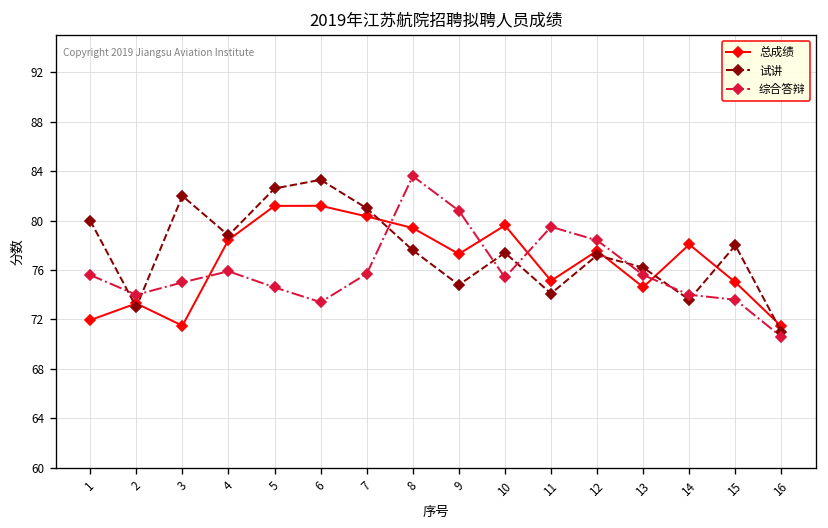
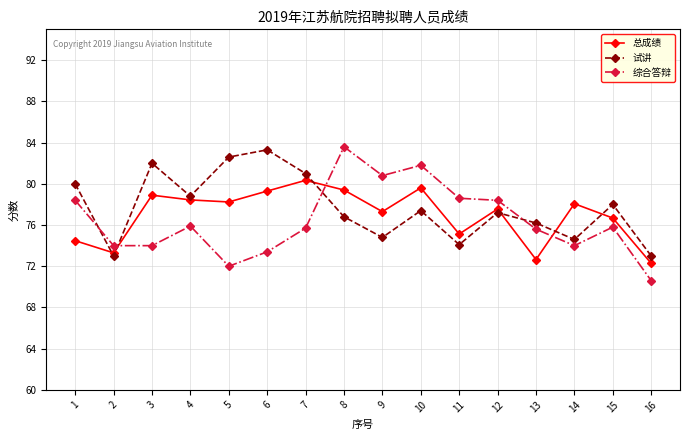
总成绩, 1: 72.0 -> 74.5
综合答辩, 1: 75.6 -> 78.4
总成绩, 3: 71.5 -> 78.9
综合答辩, 3: 75 -> 74
总成绩, 5: 81.2 -> 78.2
综合答辩, 5: 74.6 -> 72.0
总成绩, 6: 81.2 -> 79.3
试讲, 8: 77.6 -> 76.8
综合答辩, 10: 75.4 -> 81.8
综合答辩, 11: 79.5 -> 78.6
总成绩, 13: 74.6 -> 72.7
试讲, 14: 73.6 -> 74.6
总成绩, 15: 75.0 -> 76.7
综合答辩, 15: 73.6 -> 75.8
总成绩, 16: 71.4 -> 72.3
试讲, 16: 71 -> 73
